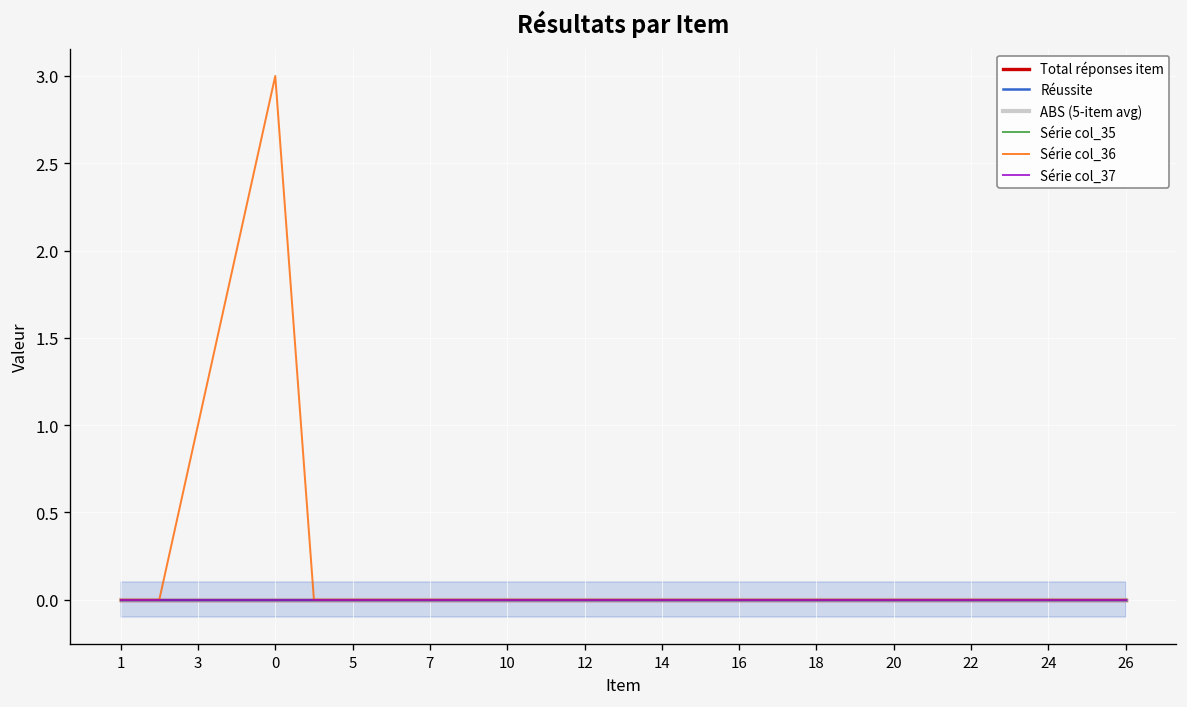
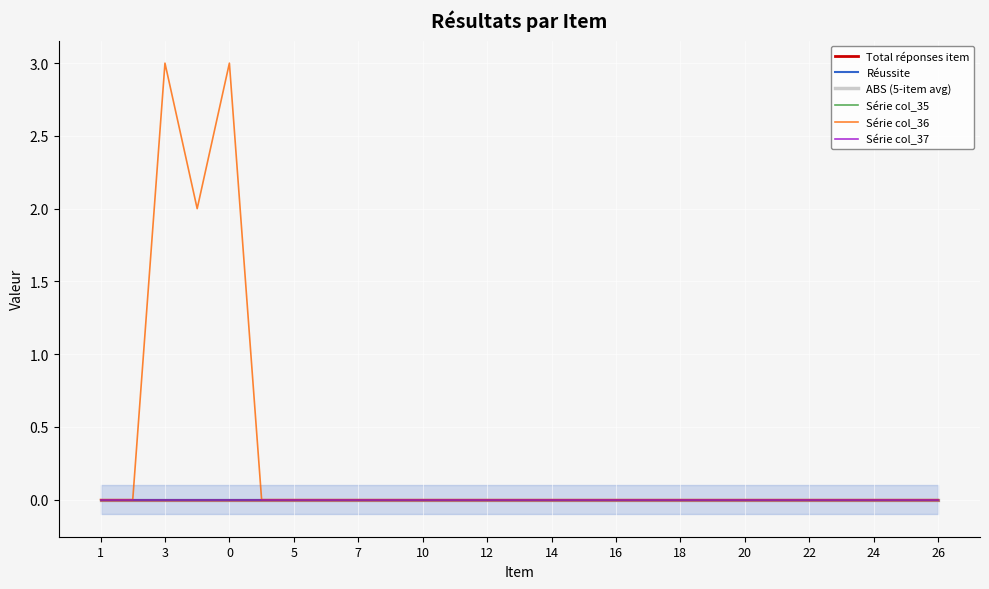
Série col_36, 3: 1 -> 3
